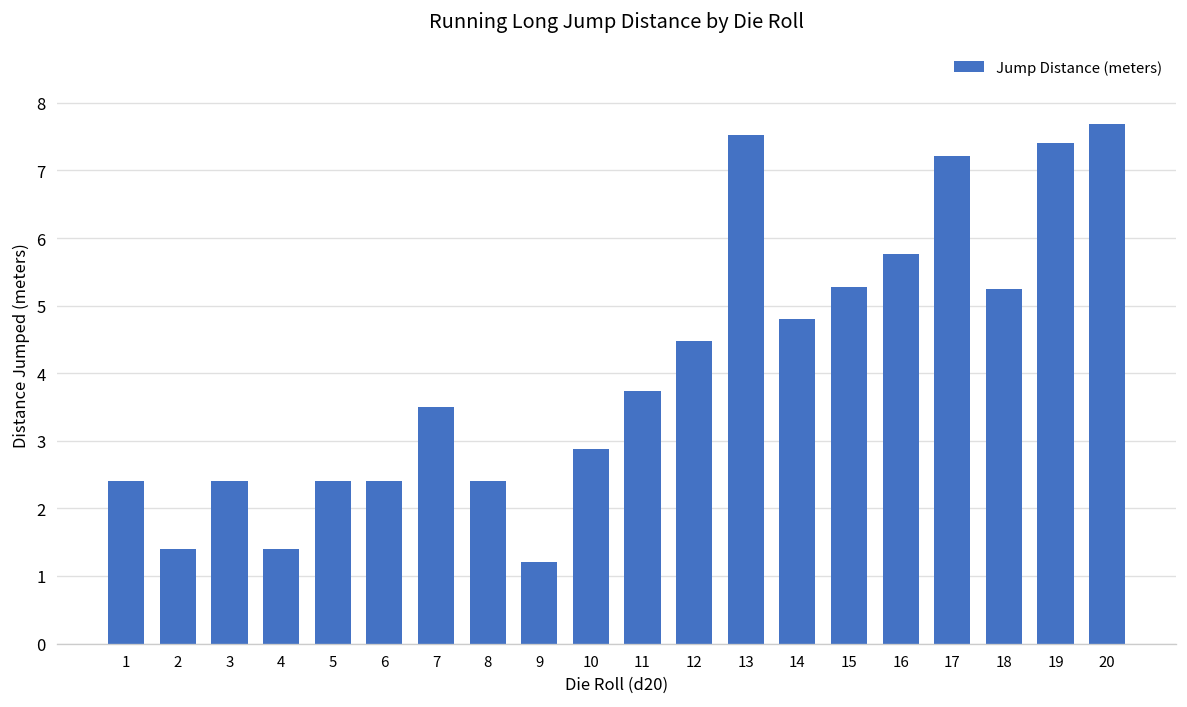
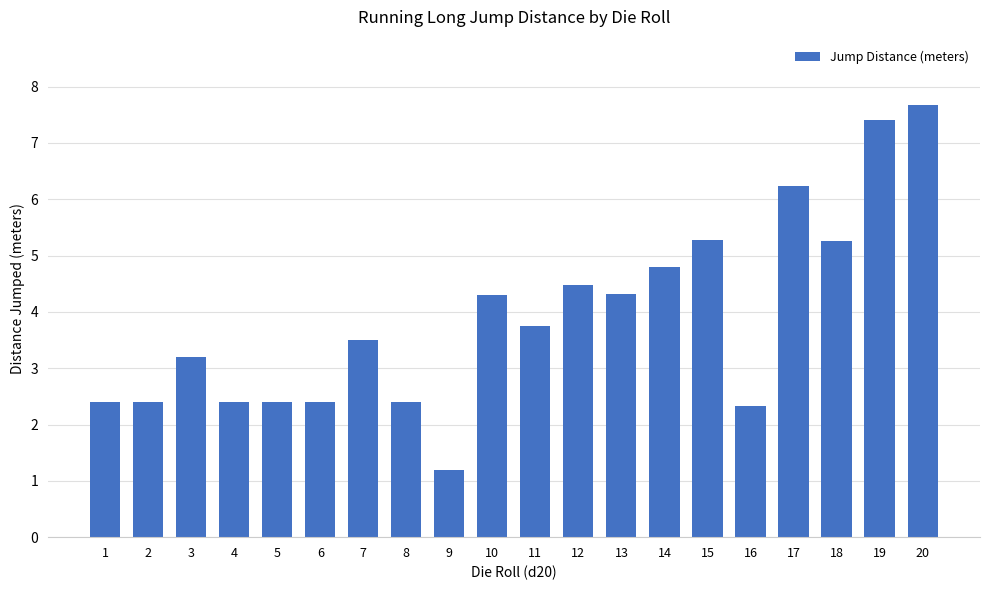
2: 1.4 -> 2.4
3: 2.4 -> 3.2
4: 1.4 -> 2.4
10: 2.9 -> 4.3
13: 7.5 -> 4.3
16: 5.8 -> 2.3
17: 7.2 -> 6.2
